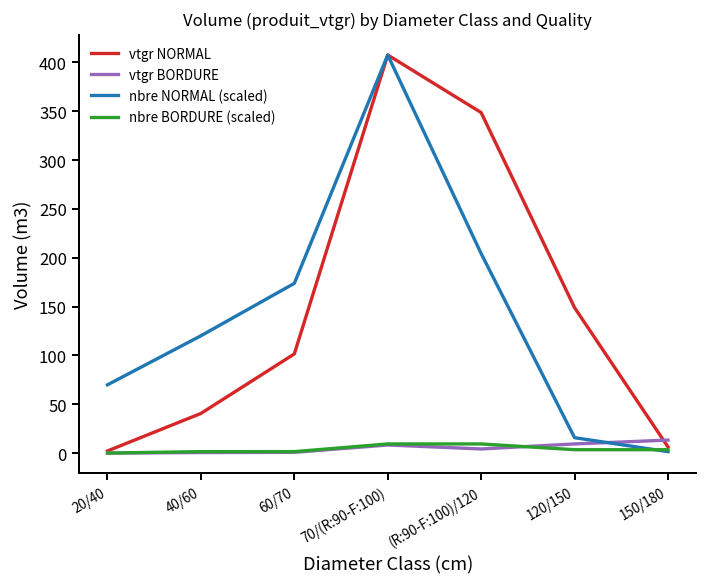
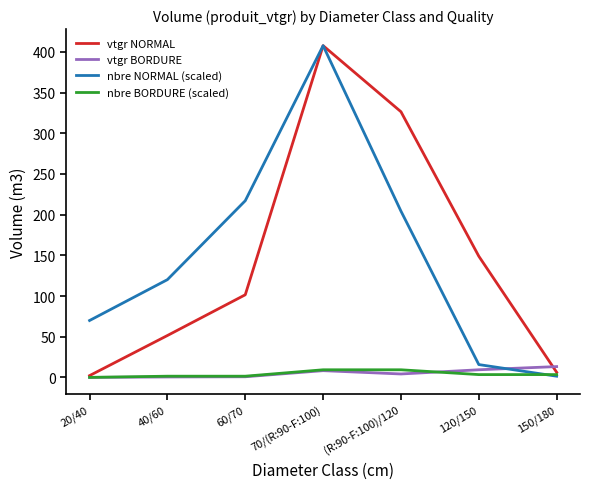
vtgr NORMAL, 40/60: 40 -> 50
nbre NORMAL (scaled), 60/70: 170 -> 220
vtgr NORMAL, (R:90-F:100)/120: 350 -> 330
